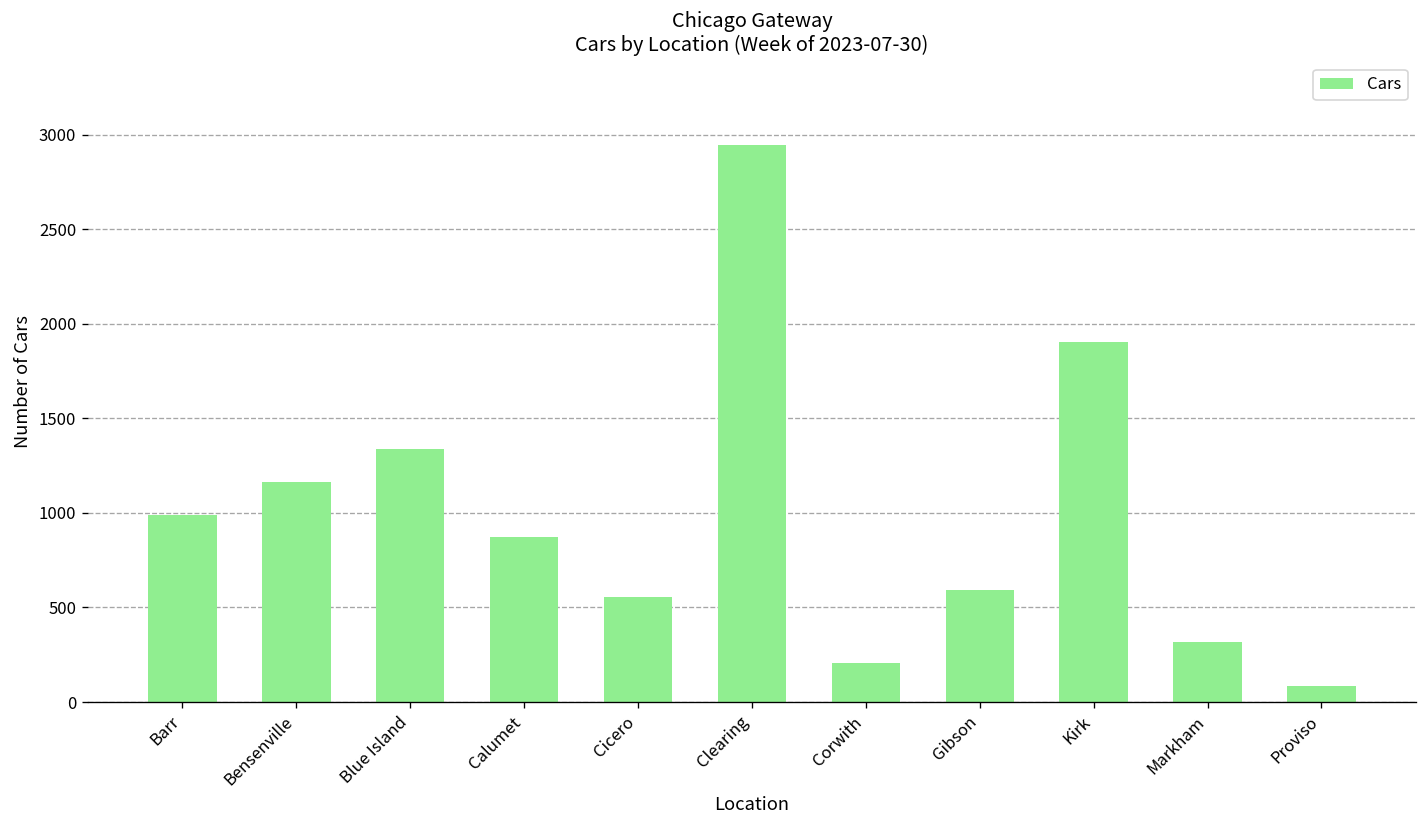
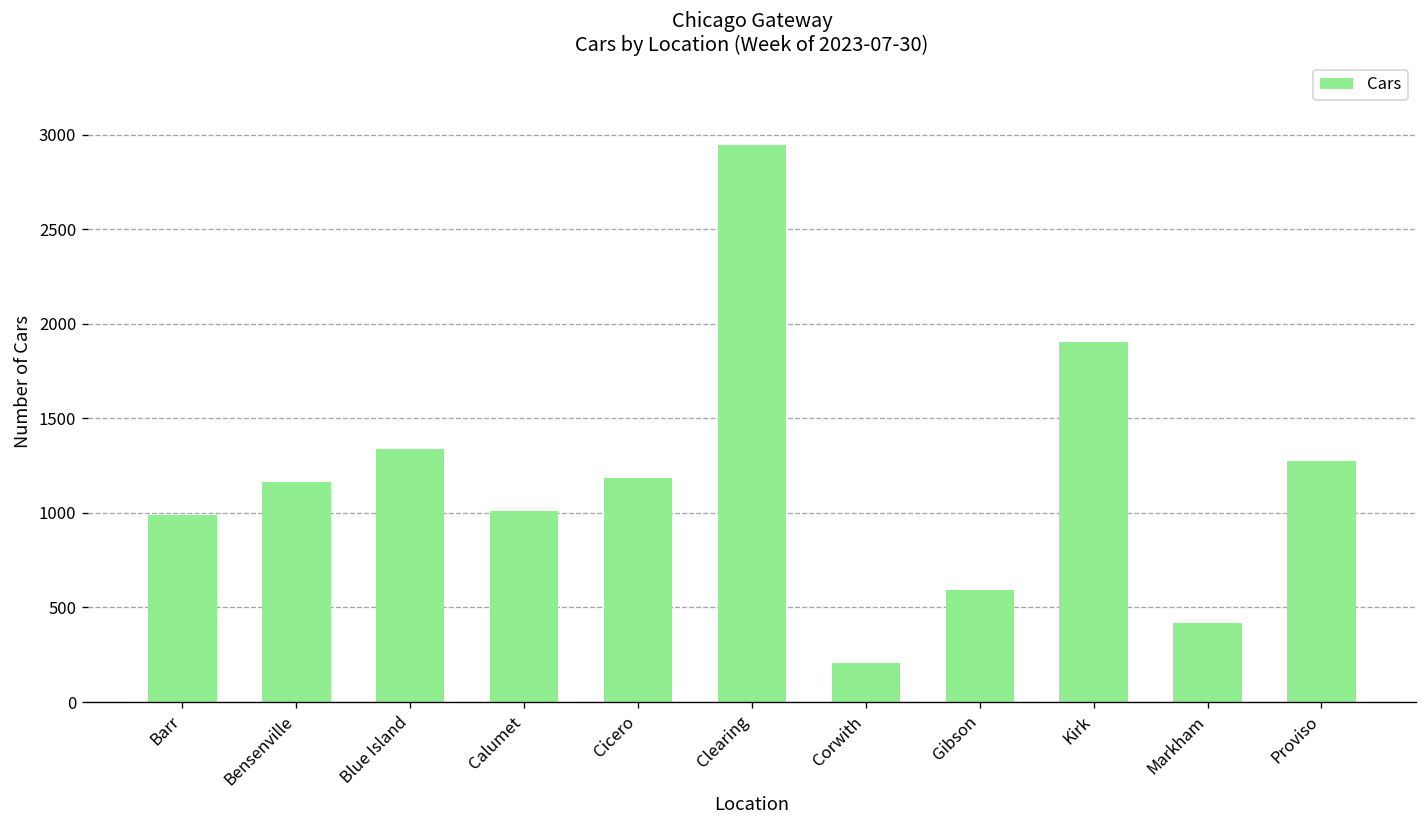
Calumet: 870 -> 1010
Cicero: 550 -> 1180
Markham: 320 -> 420
Proviso: 90 -> 1280
